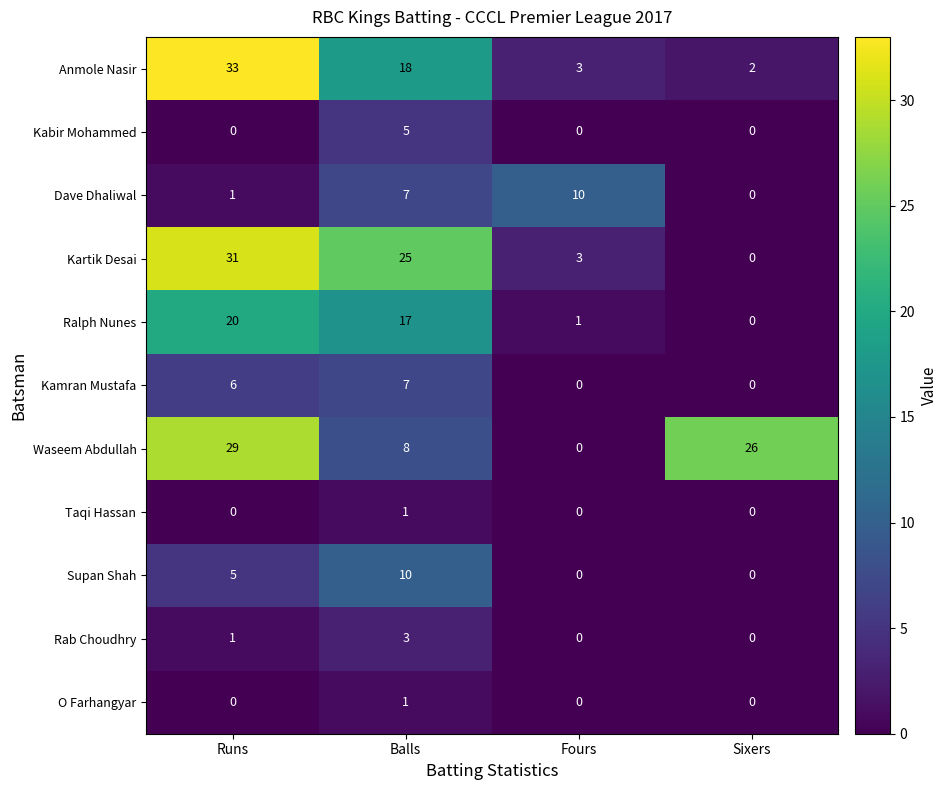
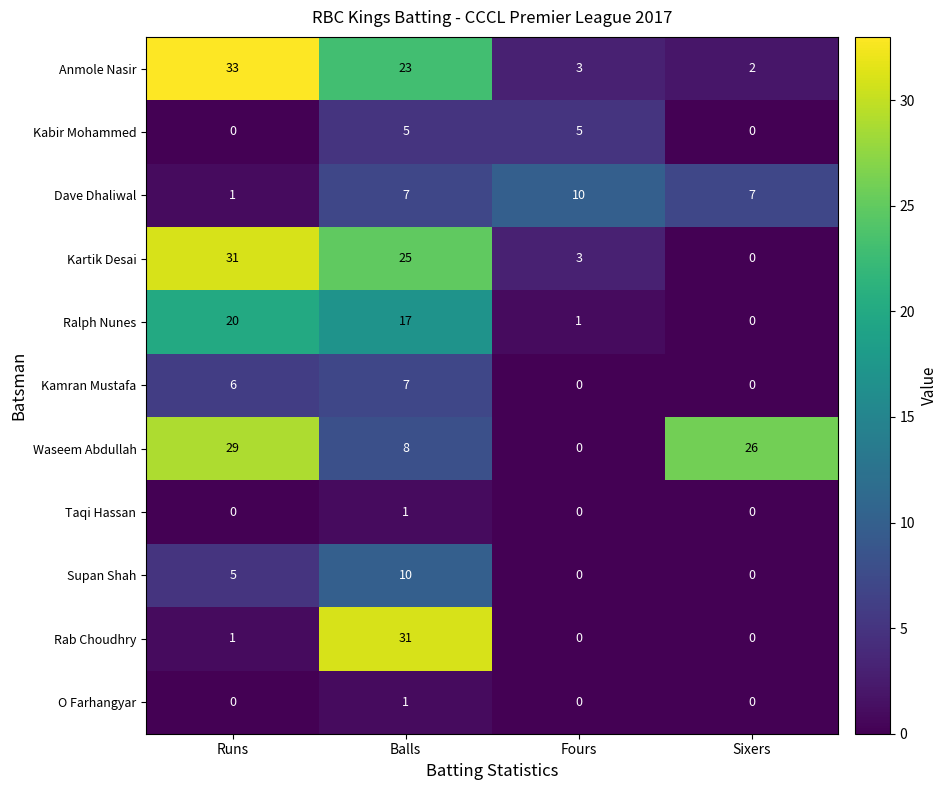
Anmole Nasir, Balls: 18 -> 23
Kabir Mohammed, Fours: 0 -> 5
Dave Dhaliwal, Sixers: 0 -> 7
Rab Choudhry, Balls: 3 -> 31
